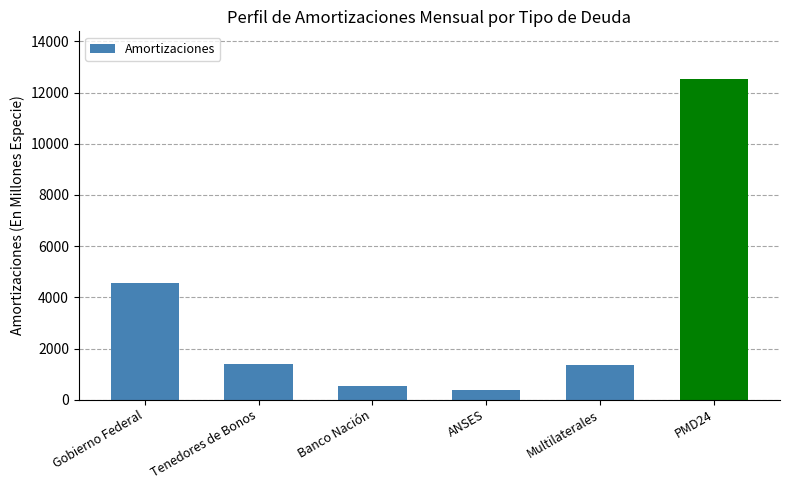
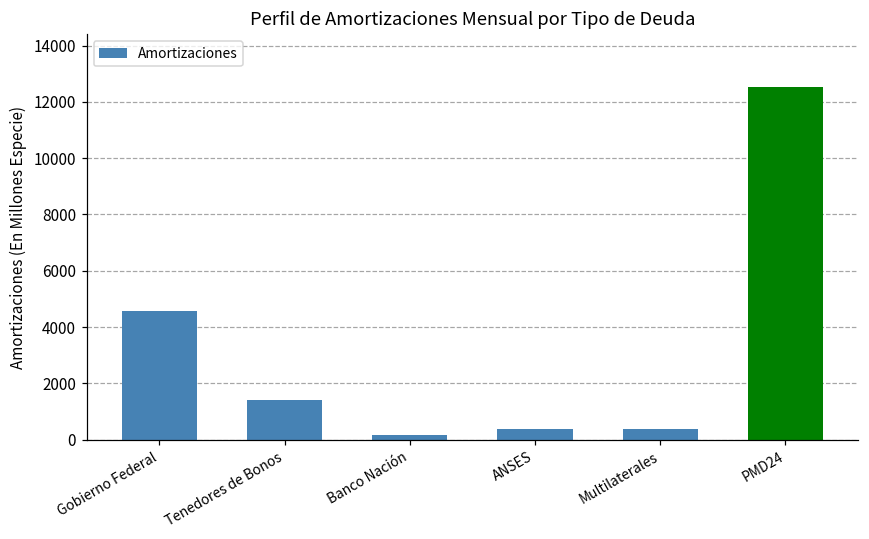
Banco Nación: 500 -> 200
Multilaterales: 1400 -> 400
